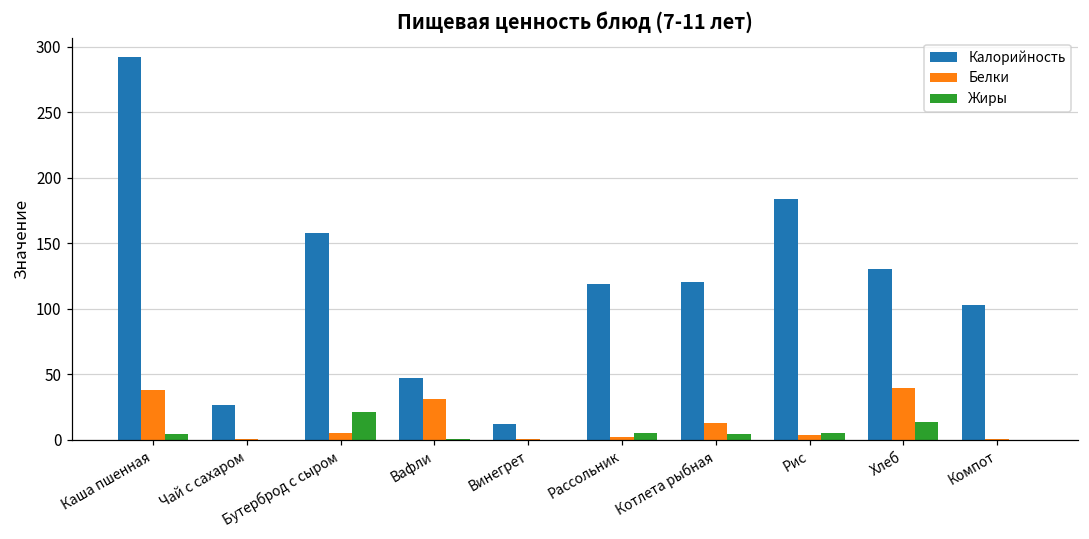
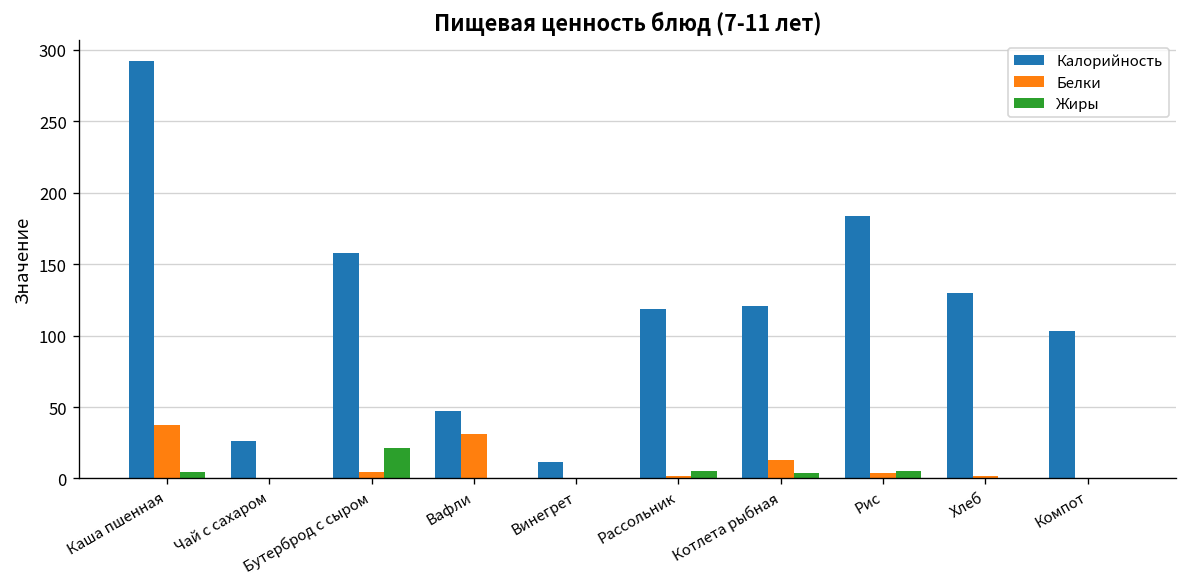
Белки, Хлеб: 39 -> 2
Жиры, Хлеб: 14 -> 0
